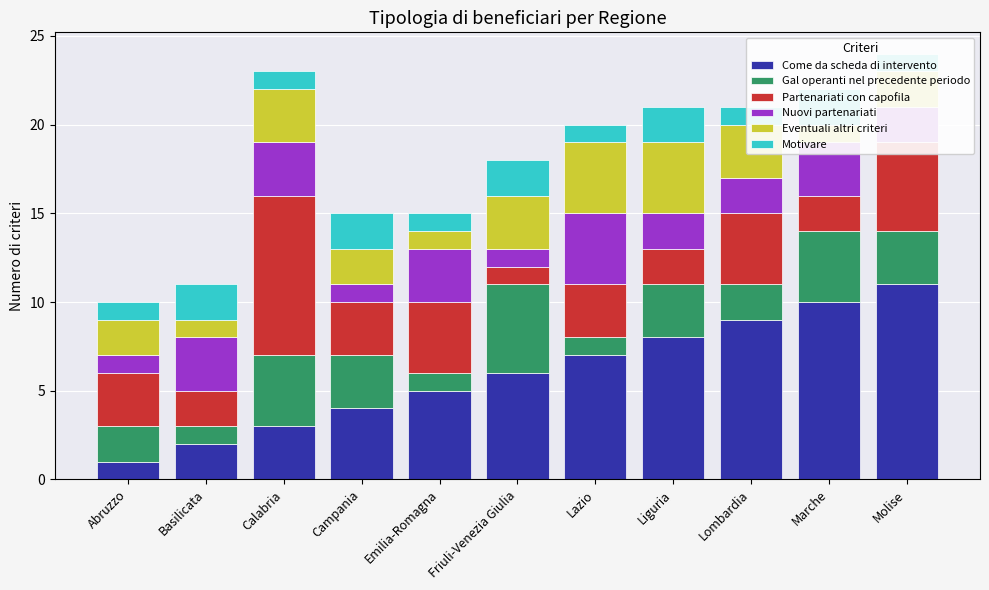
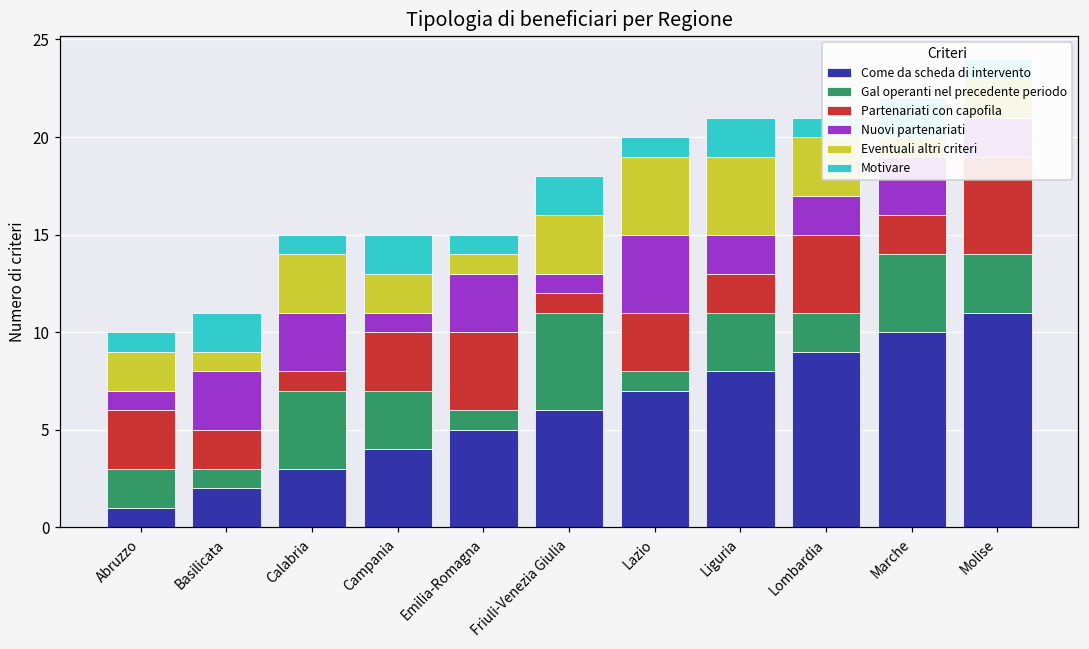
Partenariati con capofila, Calabria: 9 -> 1
